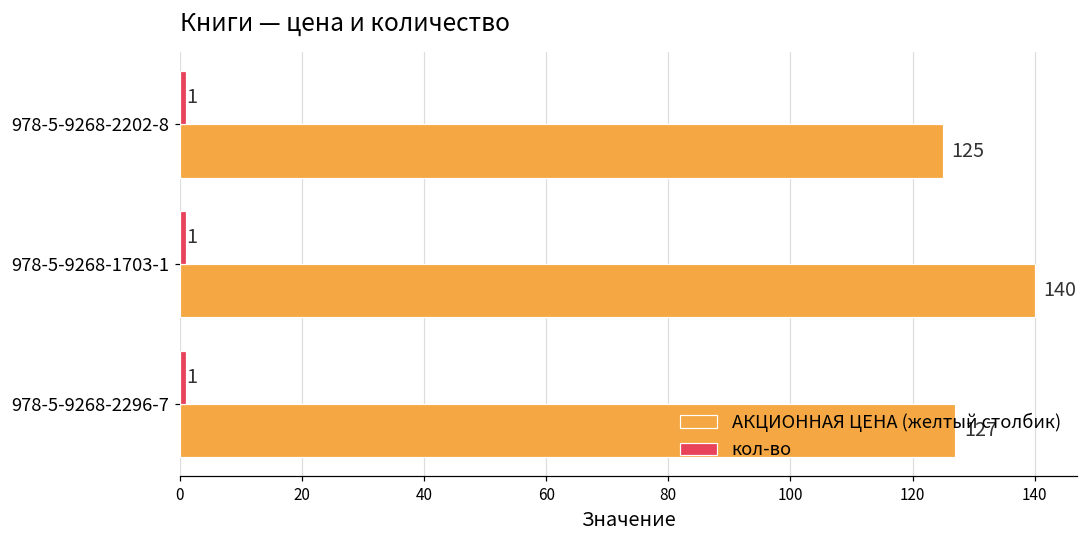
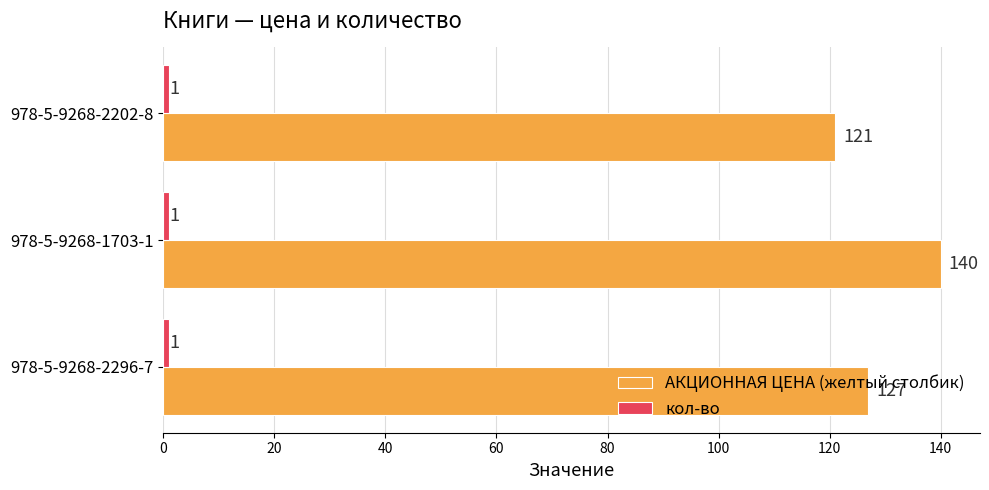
АКЦИОННАЯ ЦЕНА (желтый столбик), 978-5-9268-2202-8: 125 -> 121
